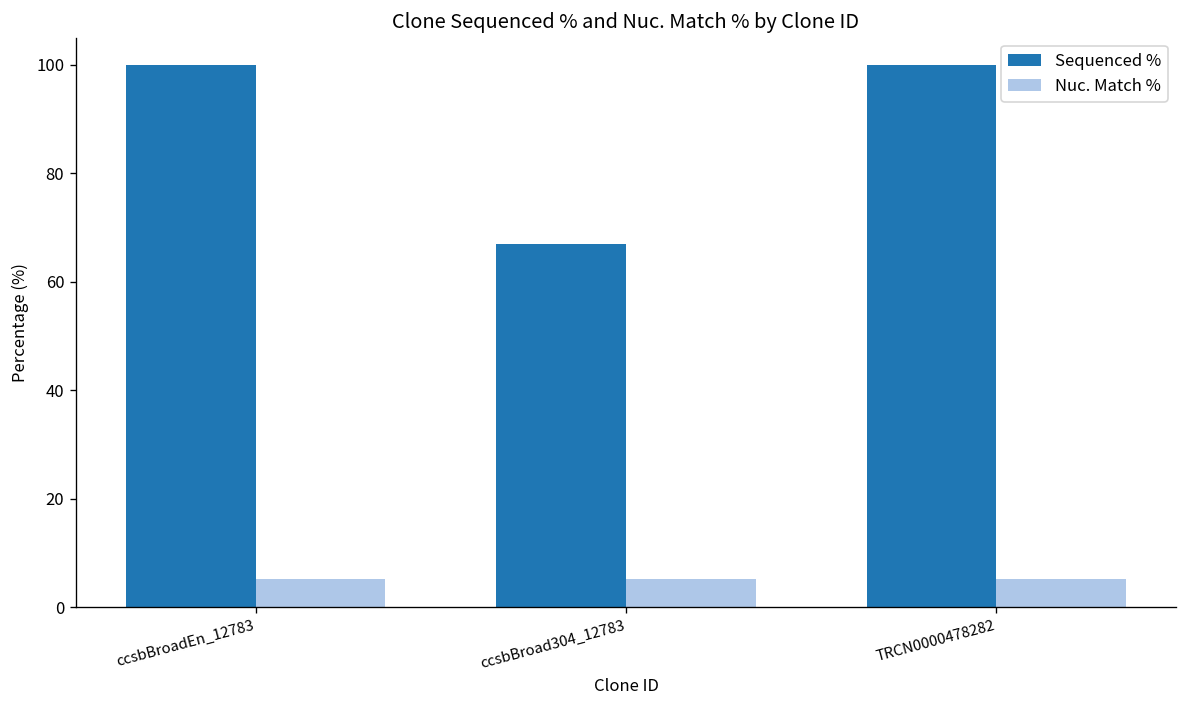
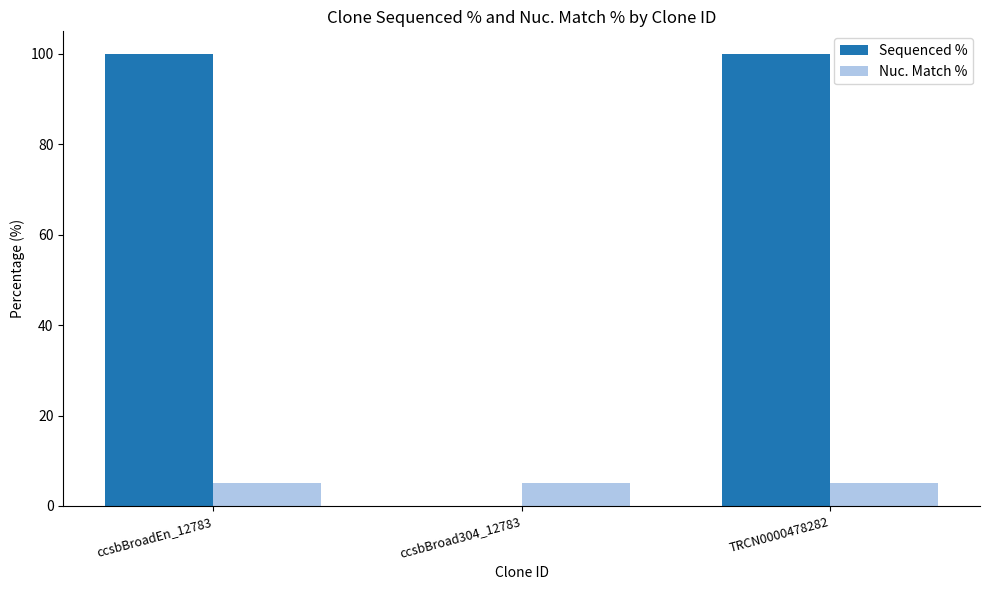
Sequenced %, ccsbBroad304_12783: 67 -> 0
